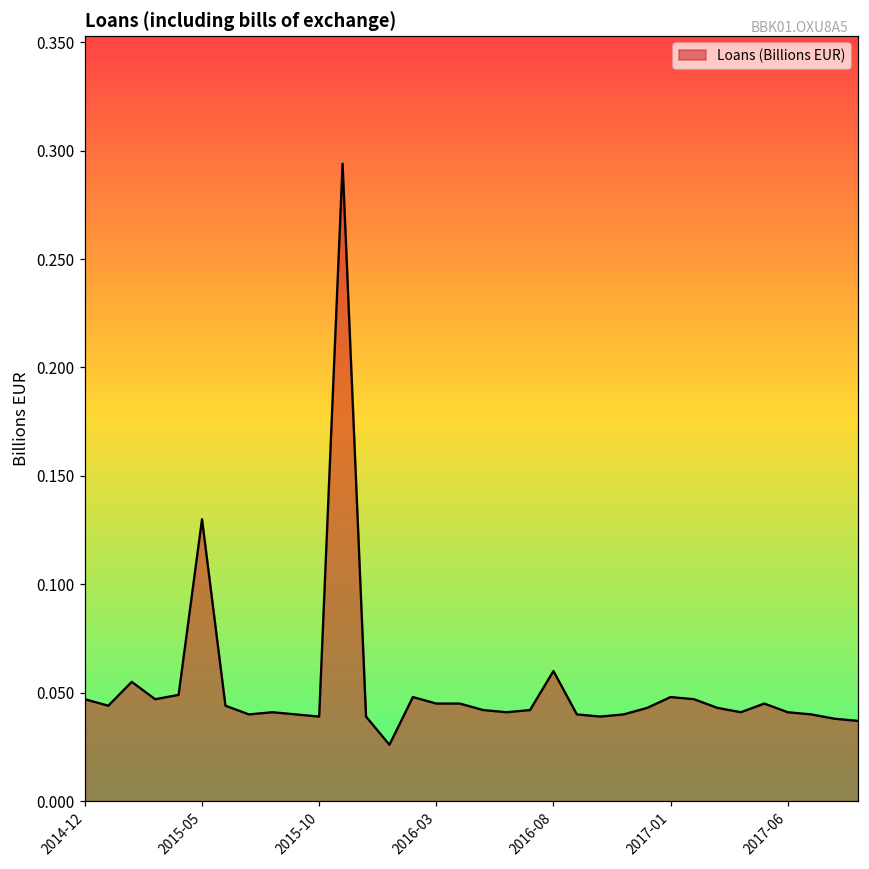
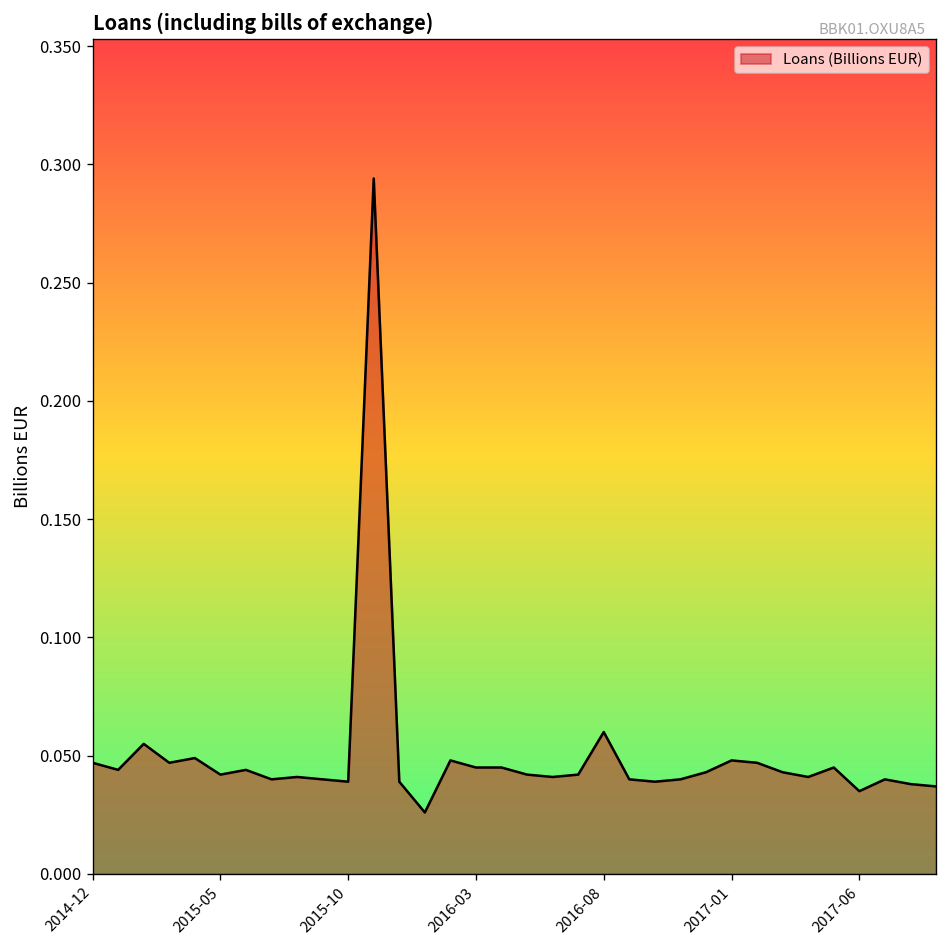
2015-05: 0.130 -> 0.042
2017-06: 0.041 -> 0.035
